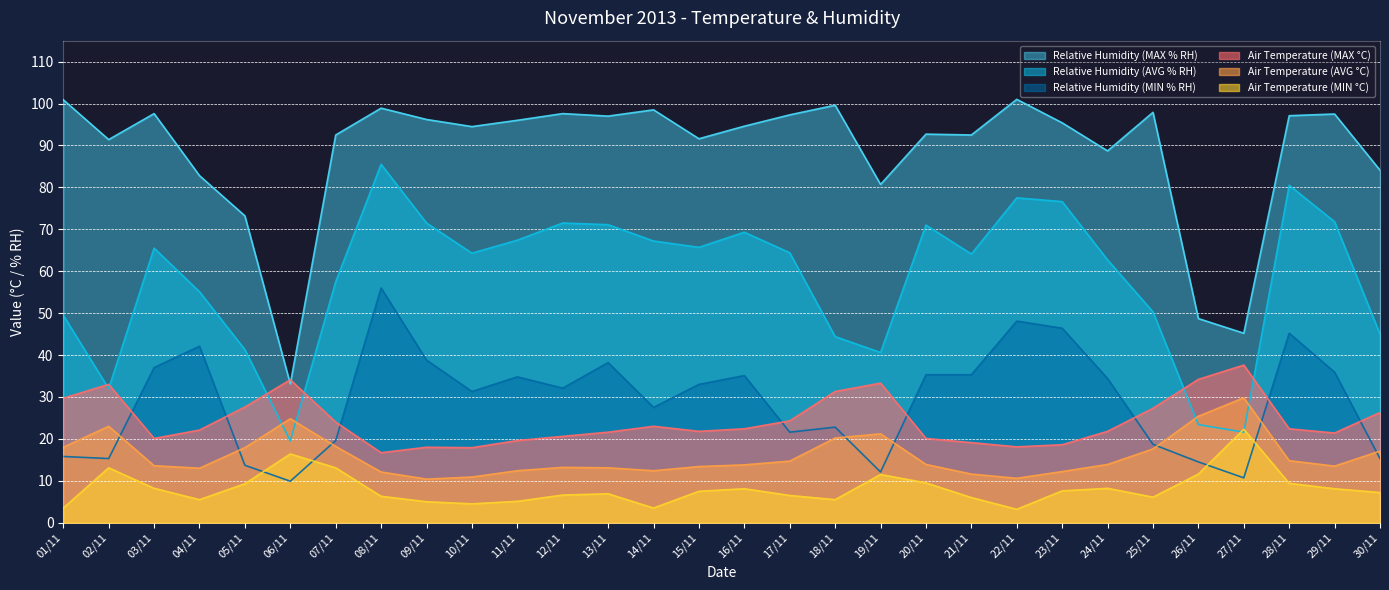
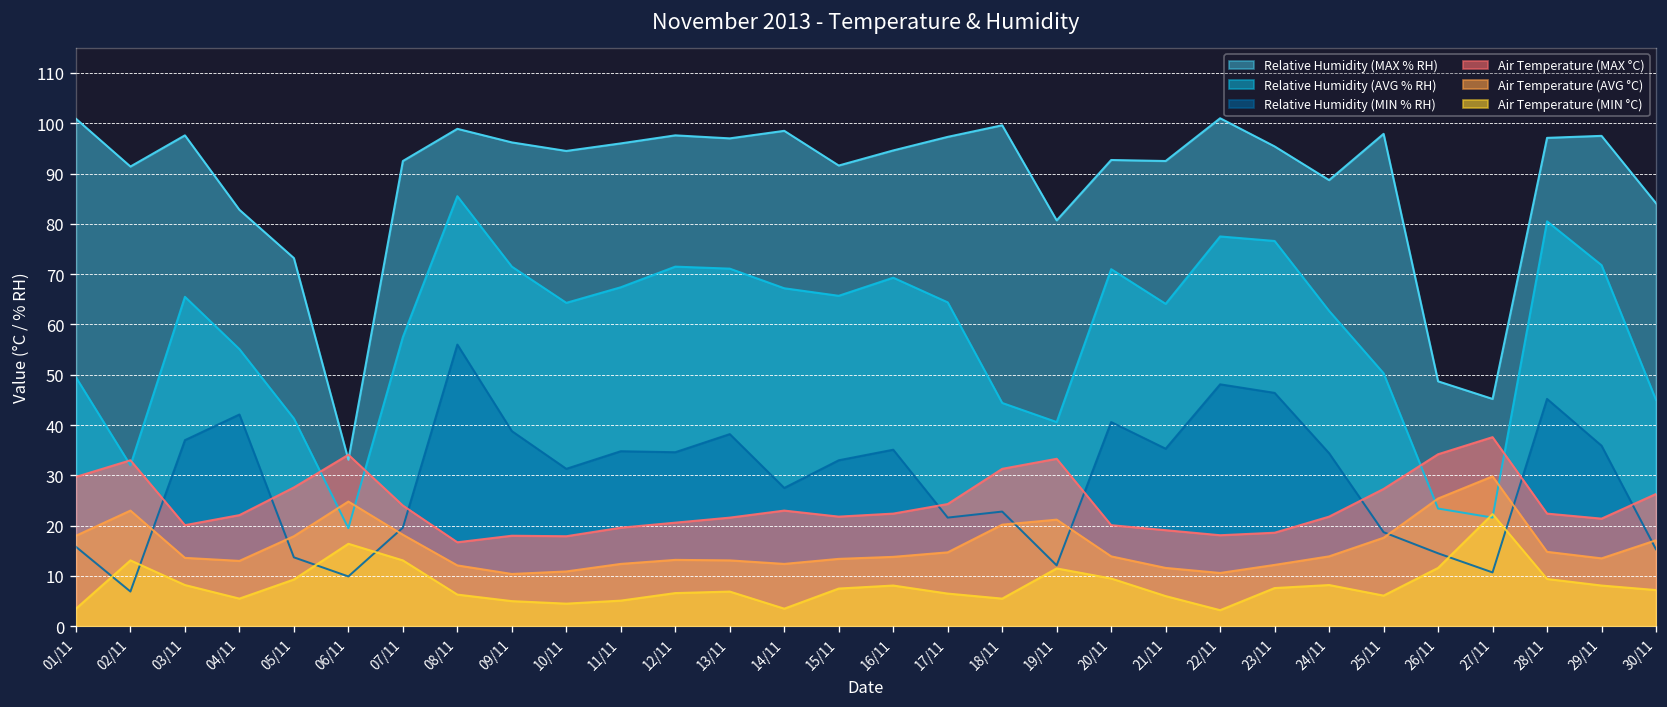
Relative Humidity (MIN % RH), 02/11: 15 -> 7
Relative Humidity (MIN % RH), 12/11: 32 -> 35
Relative Humidity (MIN % RH), 20/11: 35 -> 41
